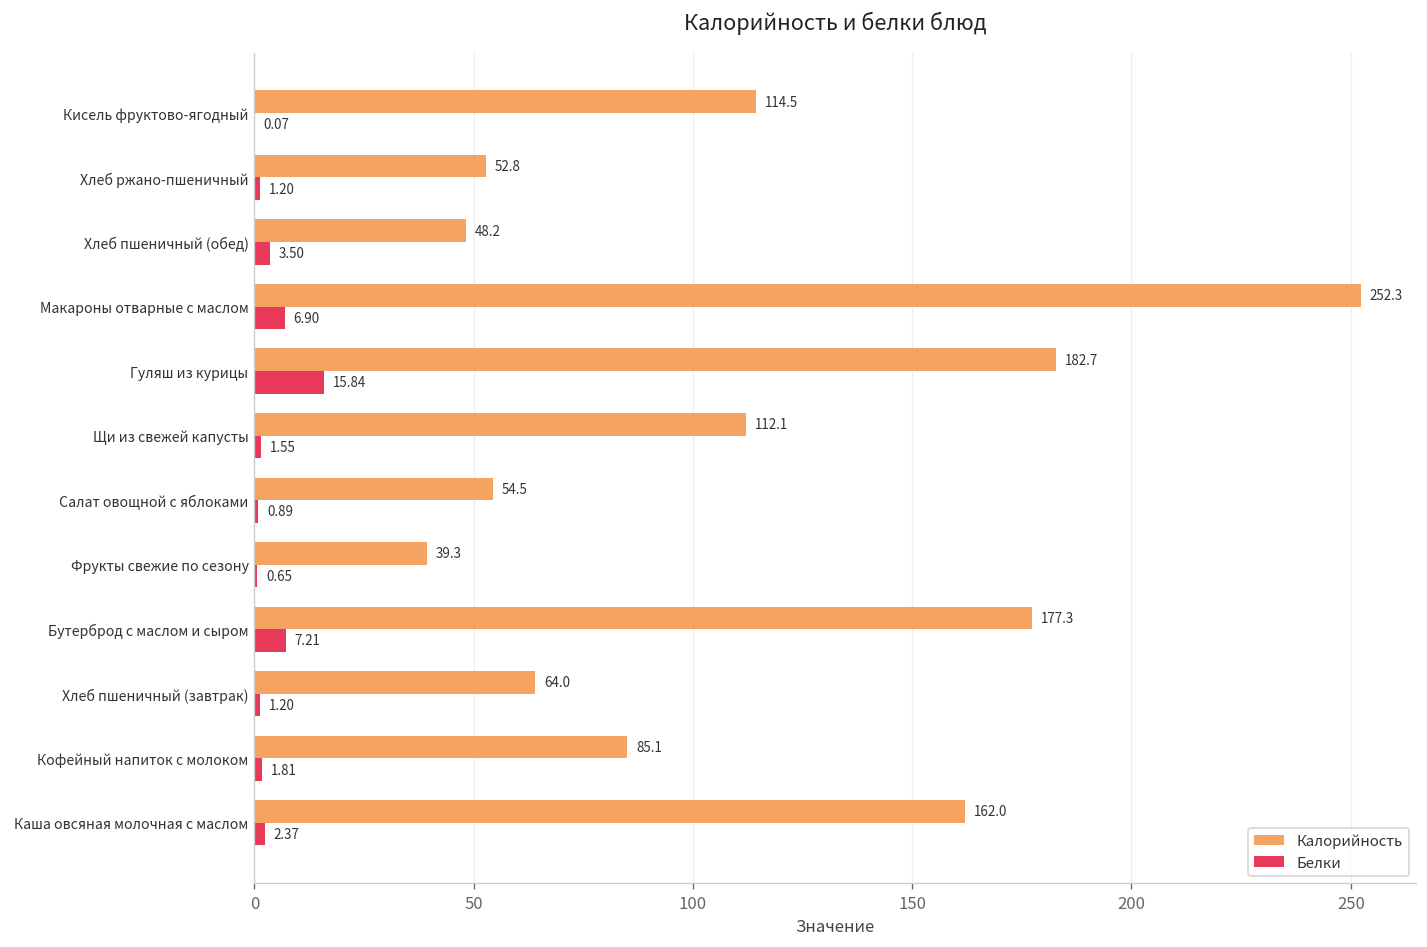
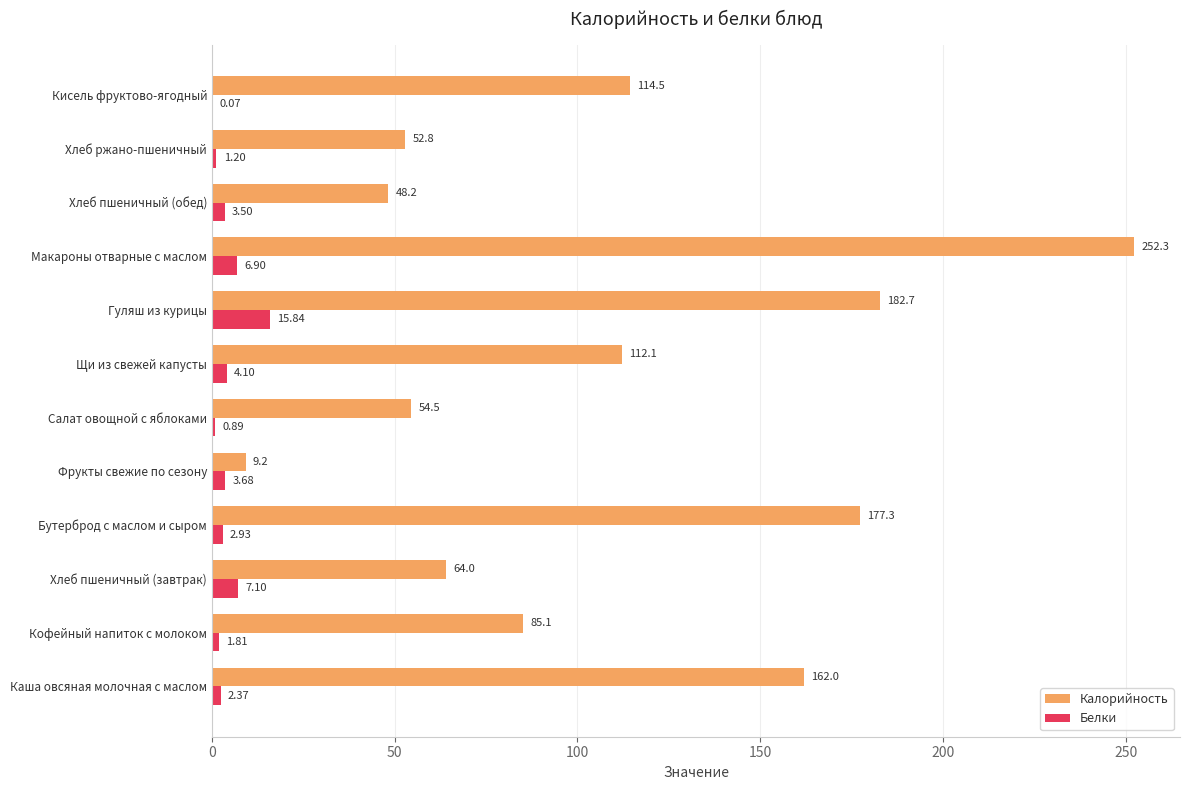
Белки, Щи из свежей капусты: 1.55 -> 4.10
Калорийность, Фрукты свежие по сезону: 39.3 -> 9.2
Белки, Фрукты свежие по сезону: 0.65 -> 3.68
Белки, Бутерброд с маслом и сыром: 7.21 -> 2.93
Белки, Хлеб пшеничный (завтрак): 1.20 -> 7.10
